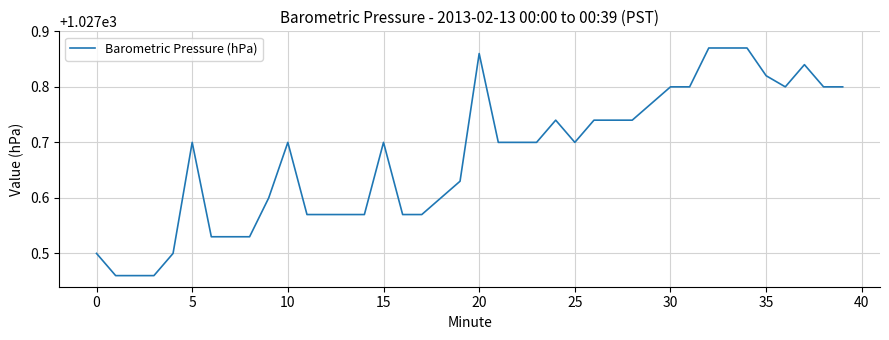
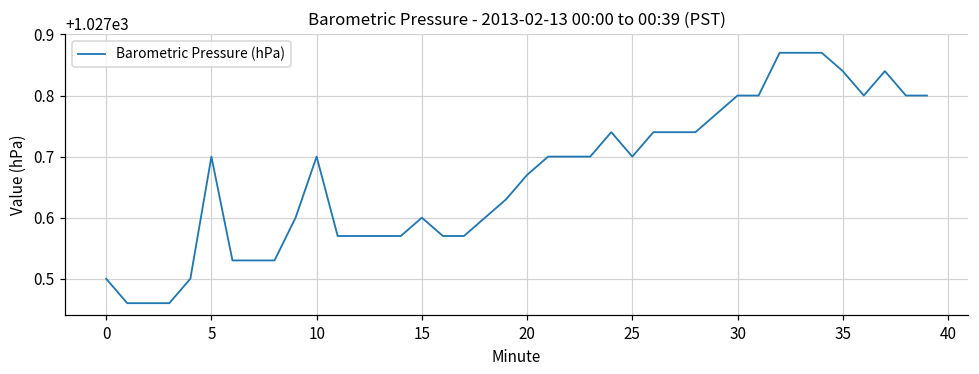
15: 1027.7 -> 1027.6
20: 1027.86 -> 1027.67
35: 1027.82 -> 1027.84
